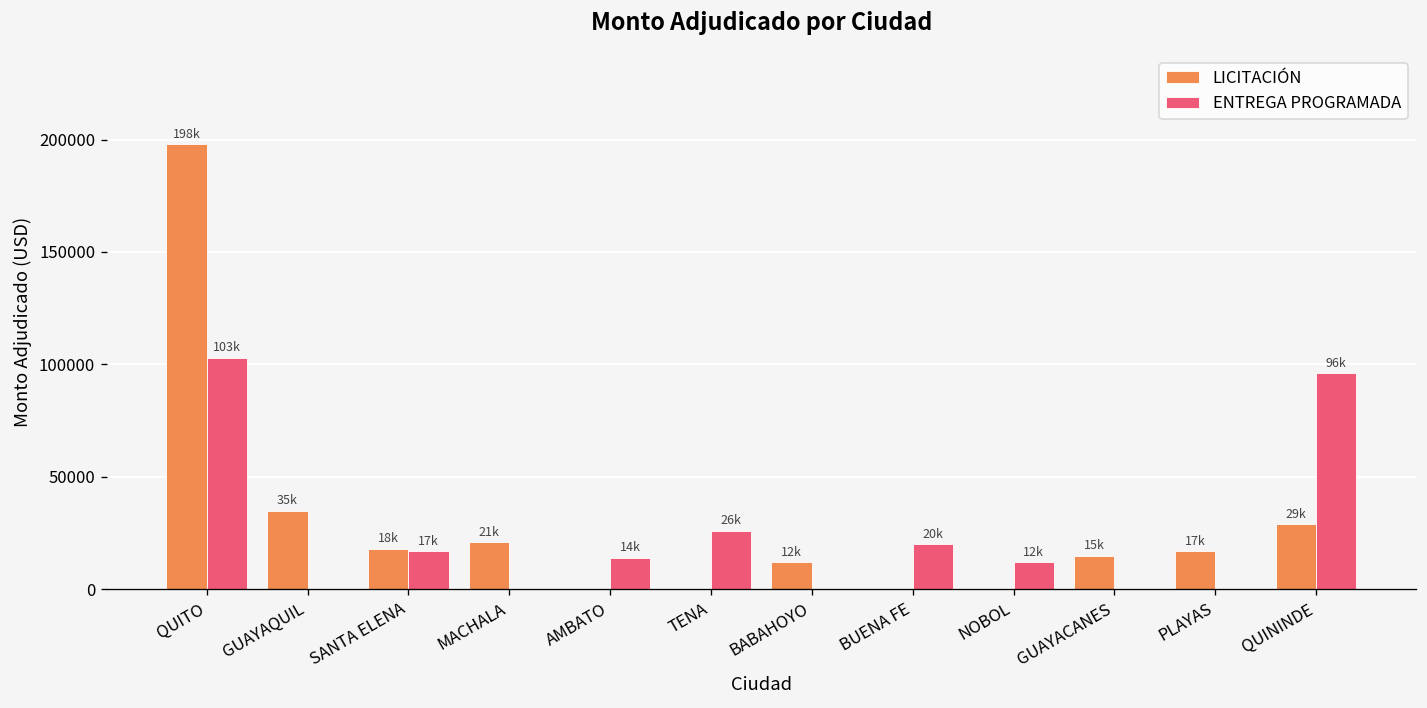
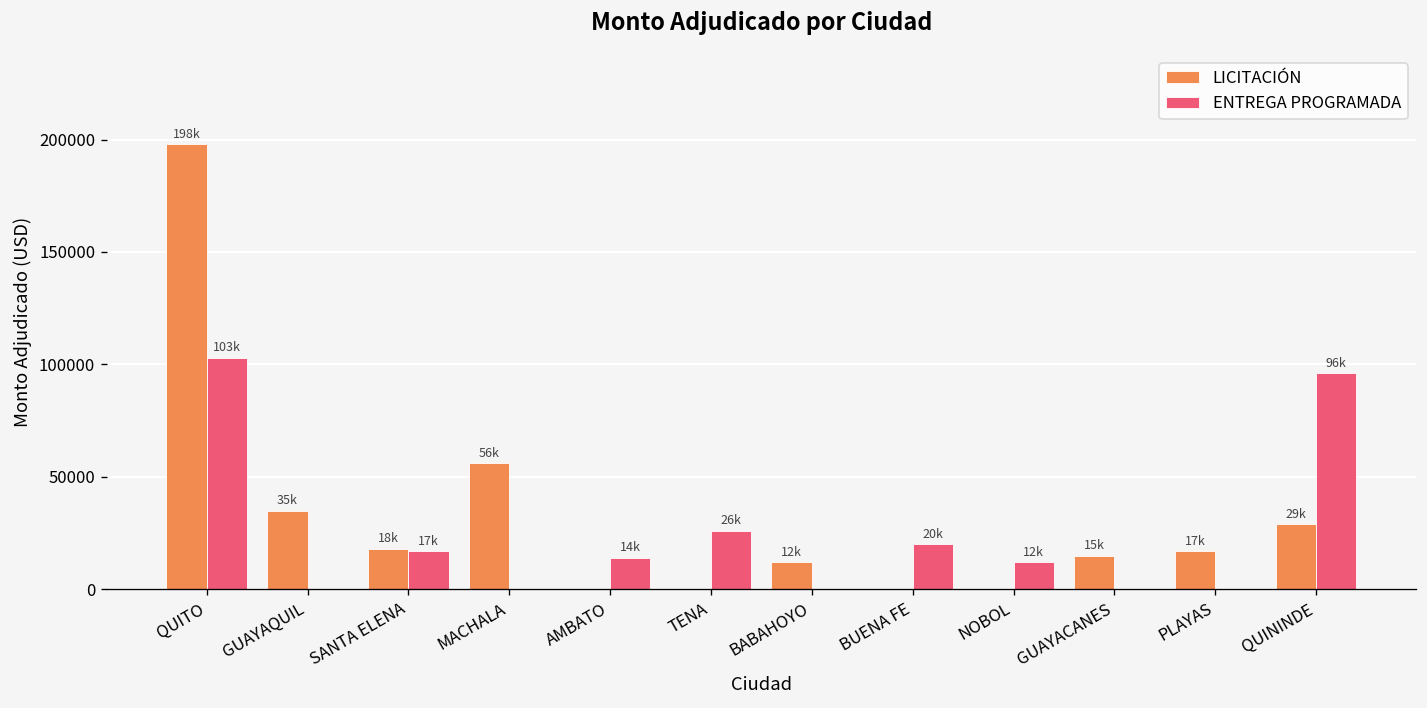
LICITACIÓN, MACHALA: 21k -> 56k
